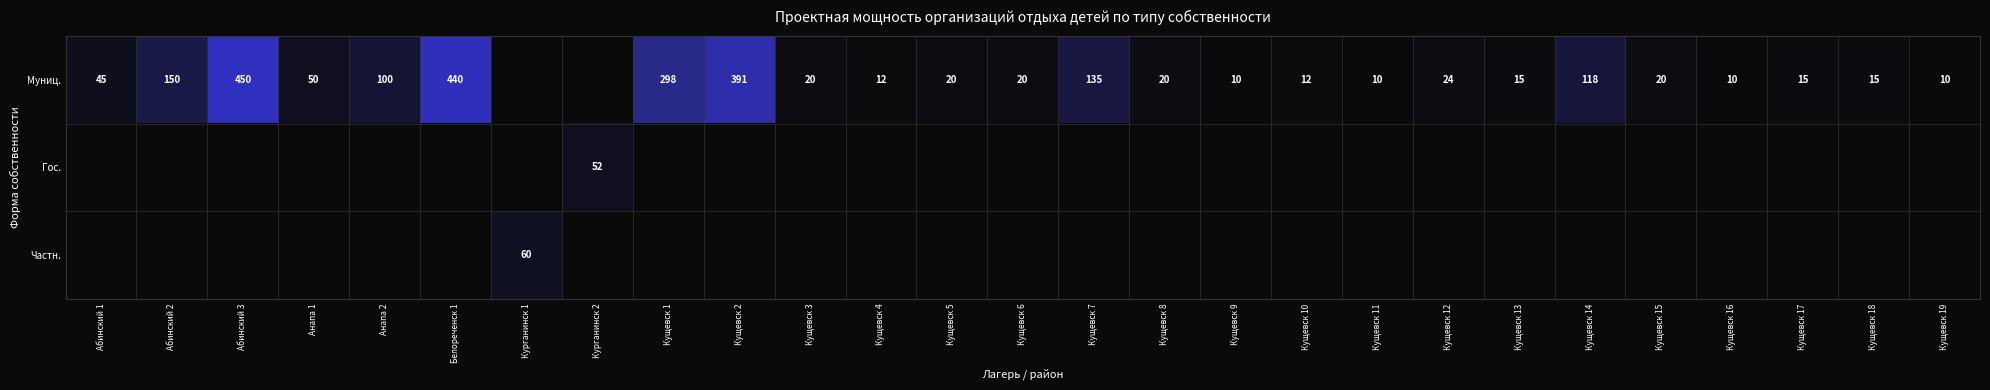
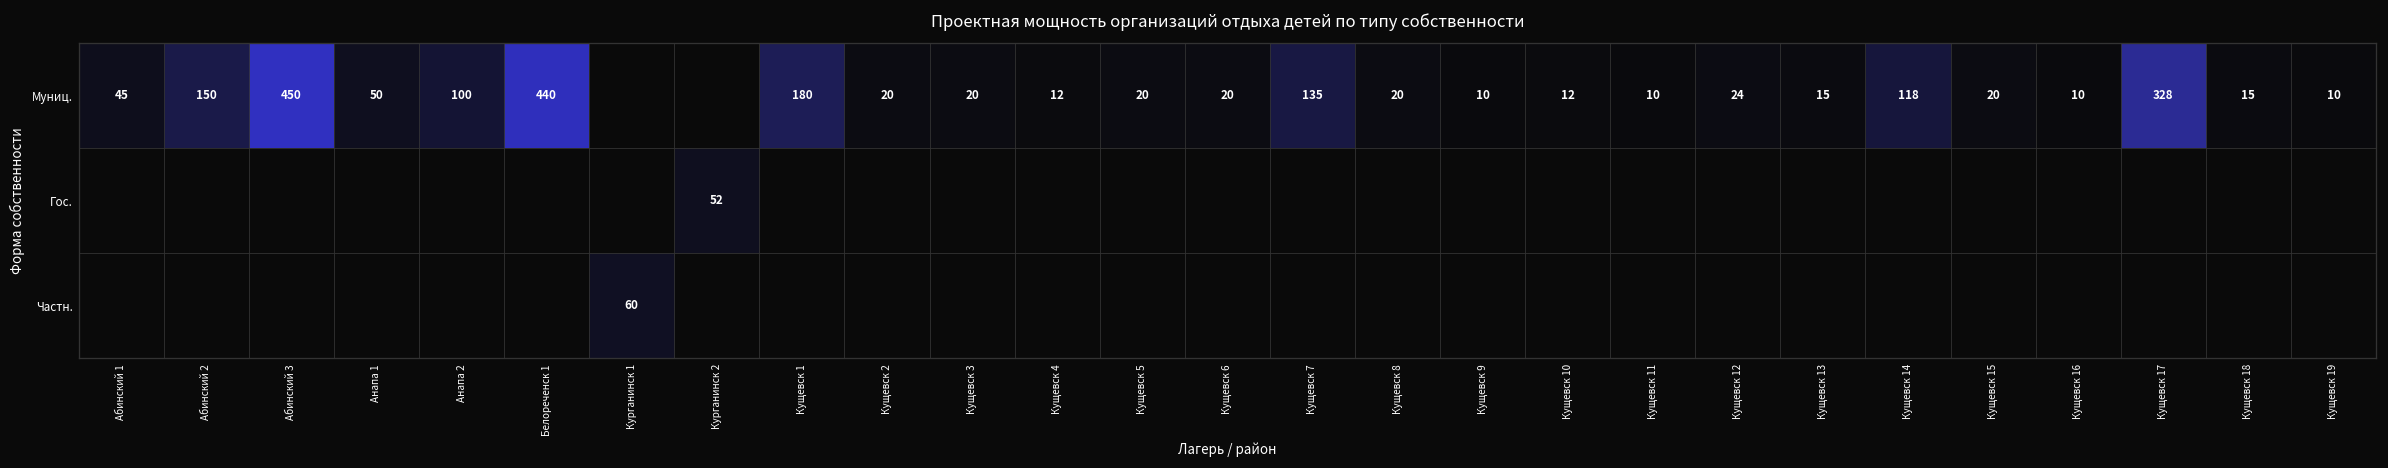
Муниц., Кущевск 1: 298 -> 180
Муниц., Кущевск 2: 391 -> 20
Муниц., Кущевск 17: 15 -> 328
